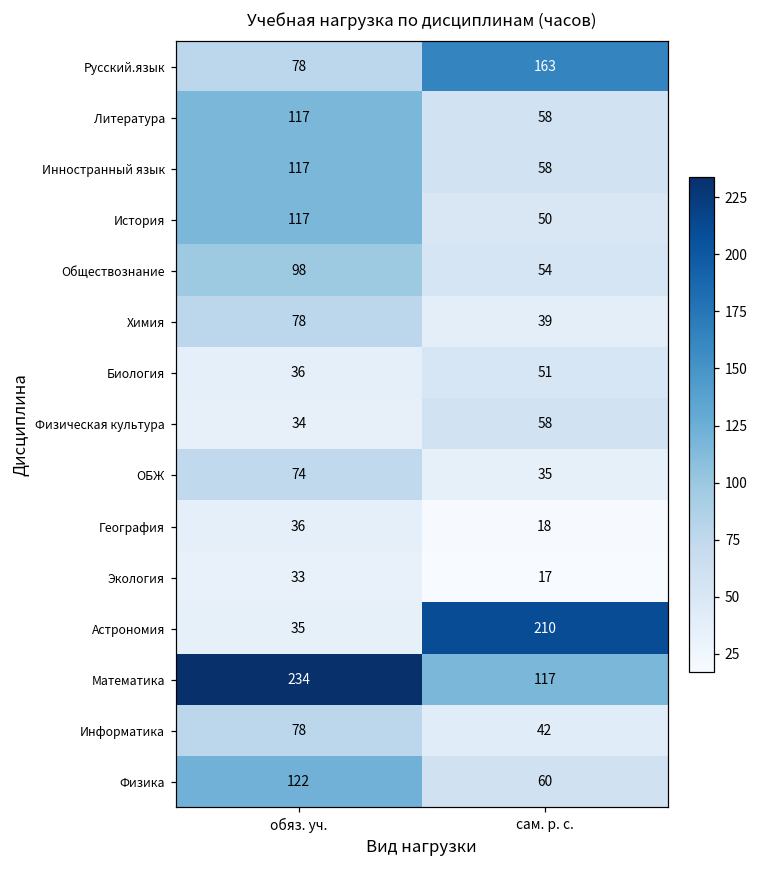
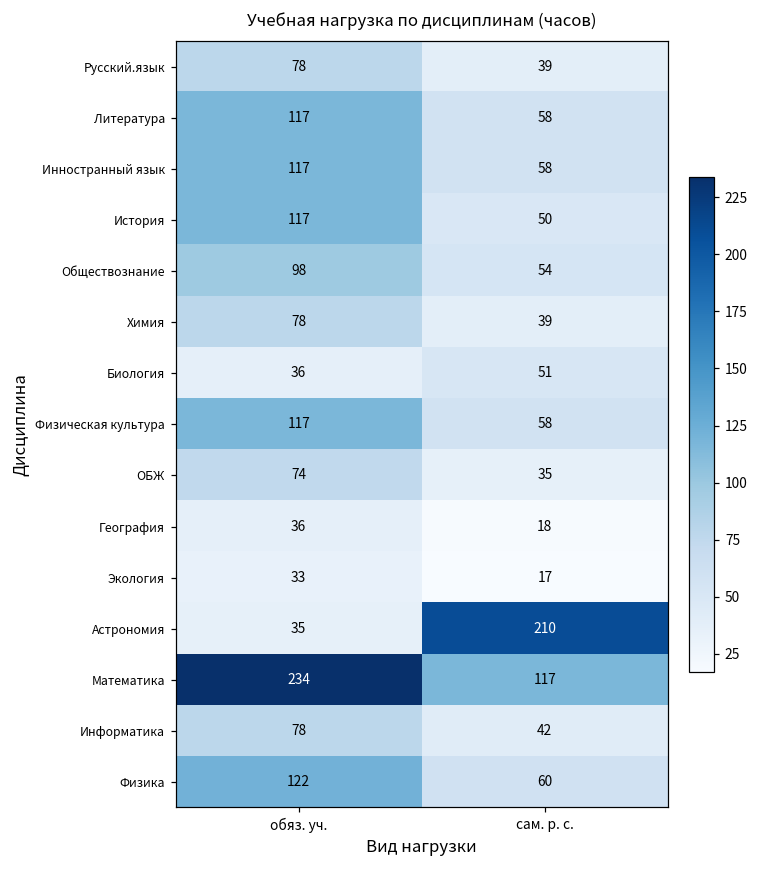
Русский.язык, сам. р. с.: 163 -> 39
Физическая культура, обяз. уч.: 34 -> 117
